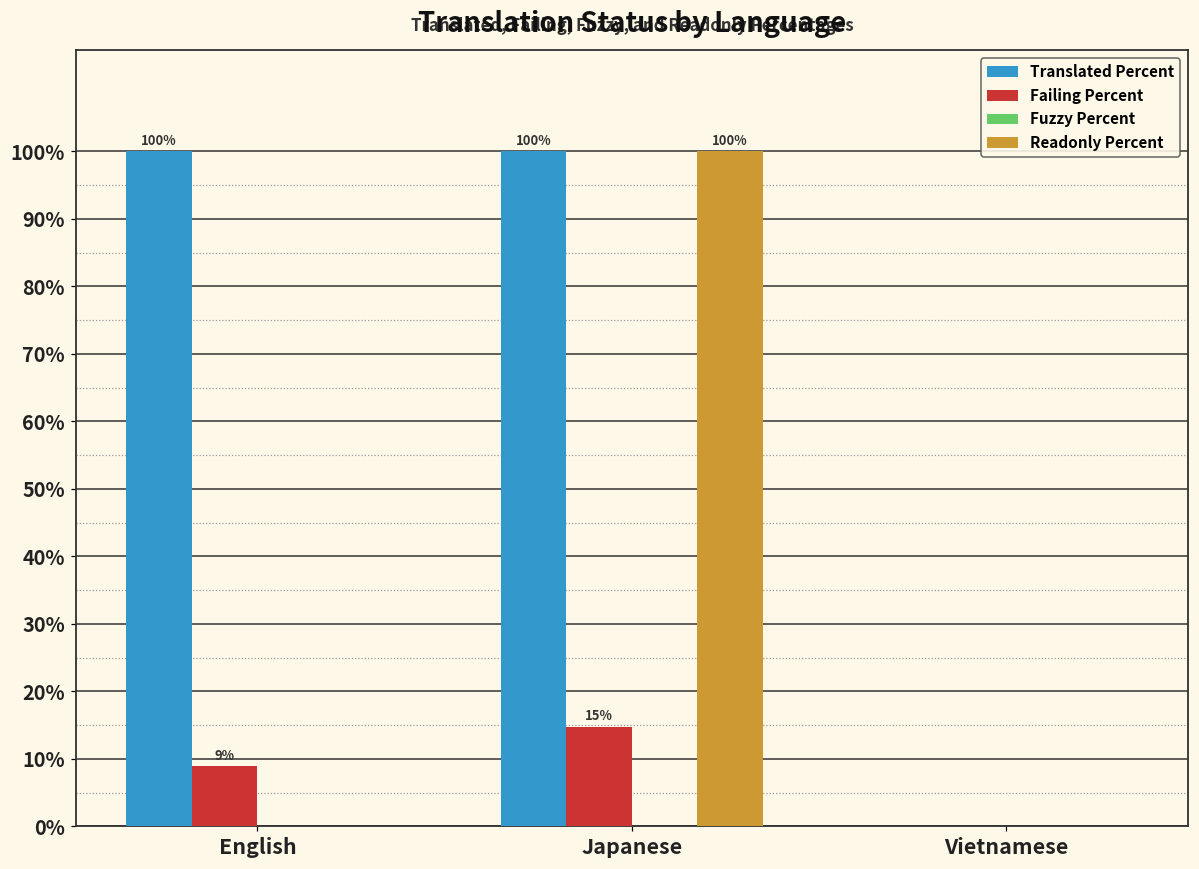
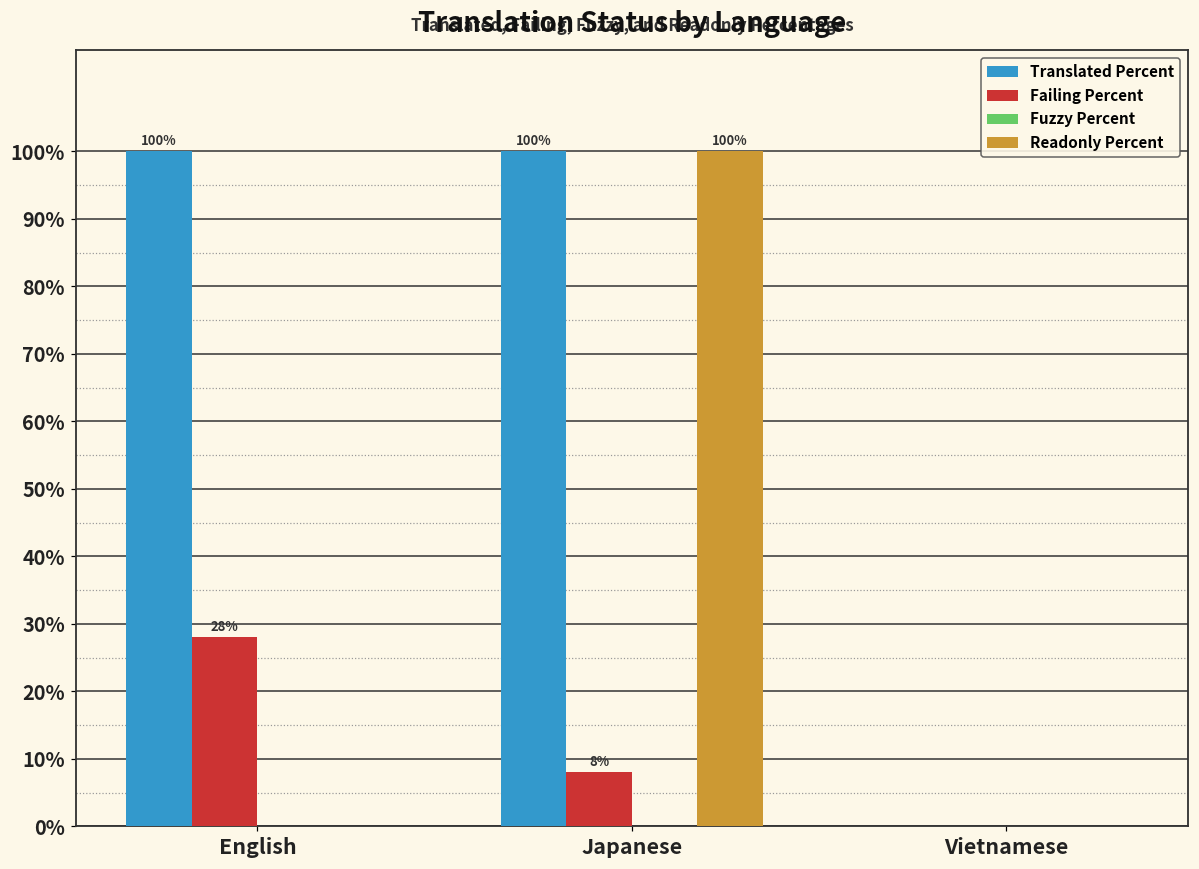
Failing Percent, English: 9% -> 28%
Failing Percent, Japanese: 15% -> 8%
